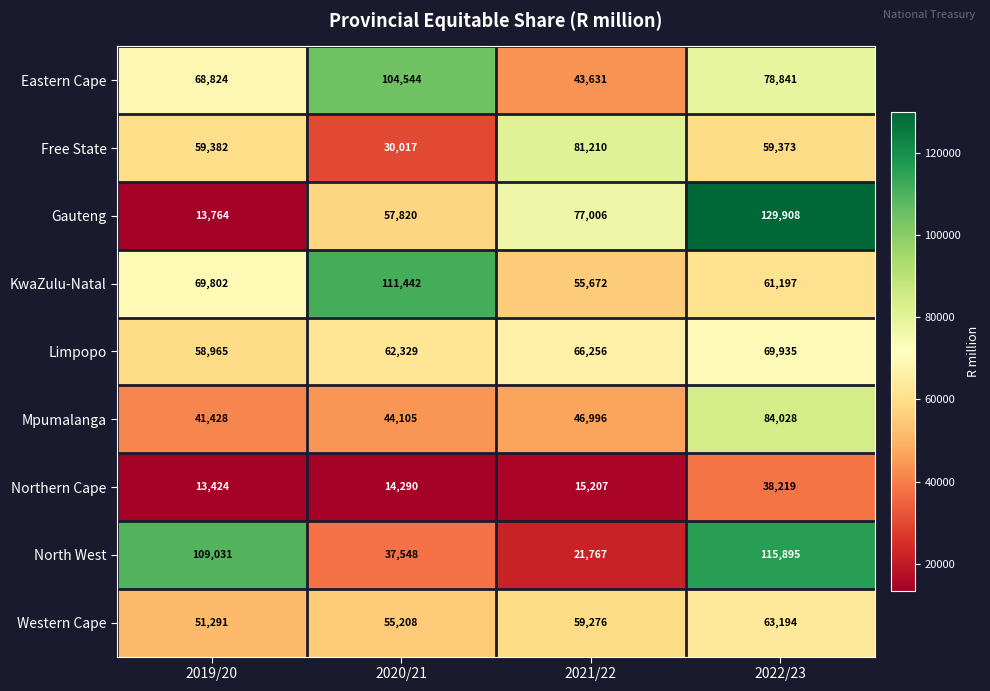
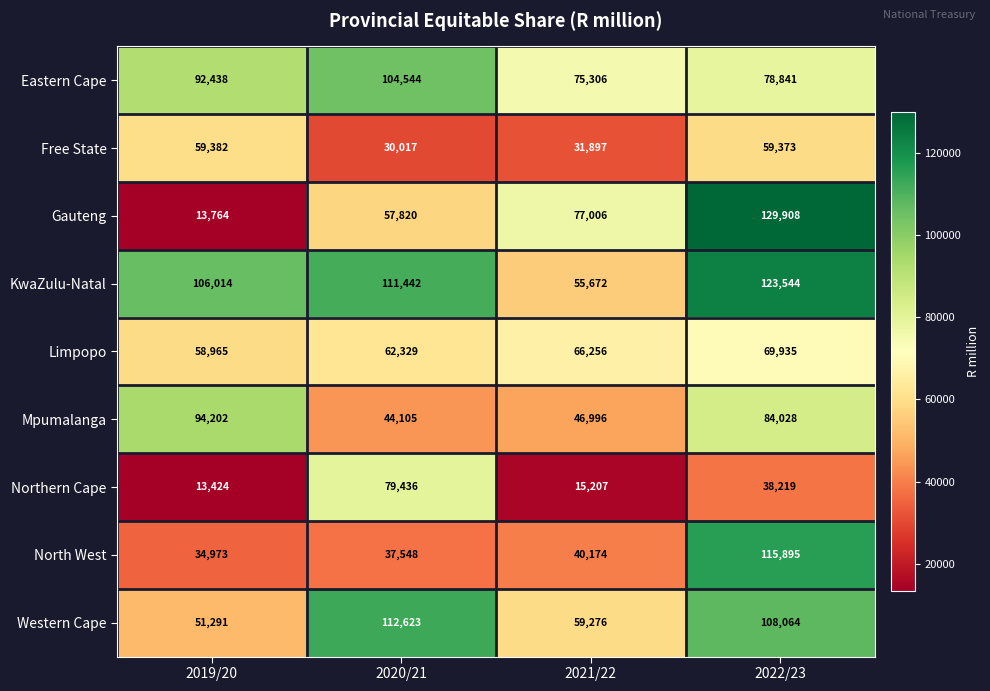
Eastern Cape, 2019/20: 68,824 -> 92,438
Eastern Cape, 2021/22: 43,631 -> 75,306
Free State, 2021/22: 81,210 -> 31,897
KwaZulu-Natal, 2019/20: 69,802 -> 106,014
KwaZulu-Natal, 2022/23: 61,197 -> 123,544
Mpumalanga, 2019/20: 41,428 -> 94,202
Northern Cape, 2020/21: 14,290 -> 79,436
North West, 2019/20: 109,031 -> 34,973
North West, 2021/22: 21,767 -> 40,174
Western Cape, 2020/21: 55,208 -> 112,623
Western Cape, 2022/23: 63,194 -> 108,064
